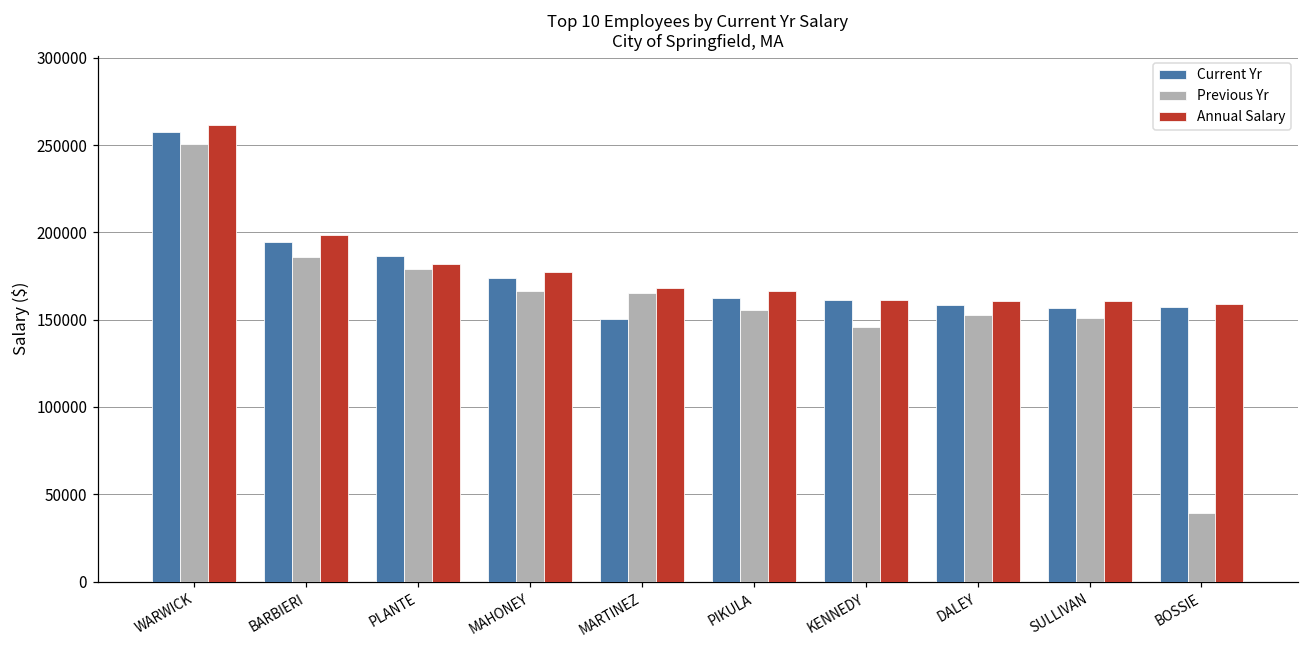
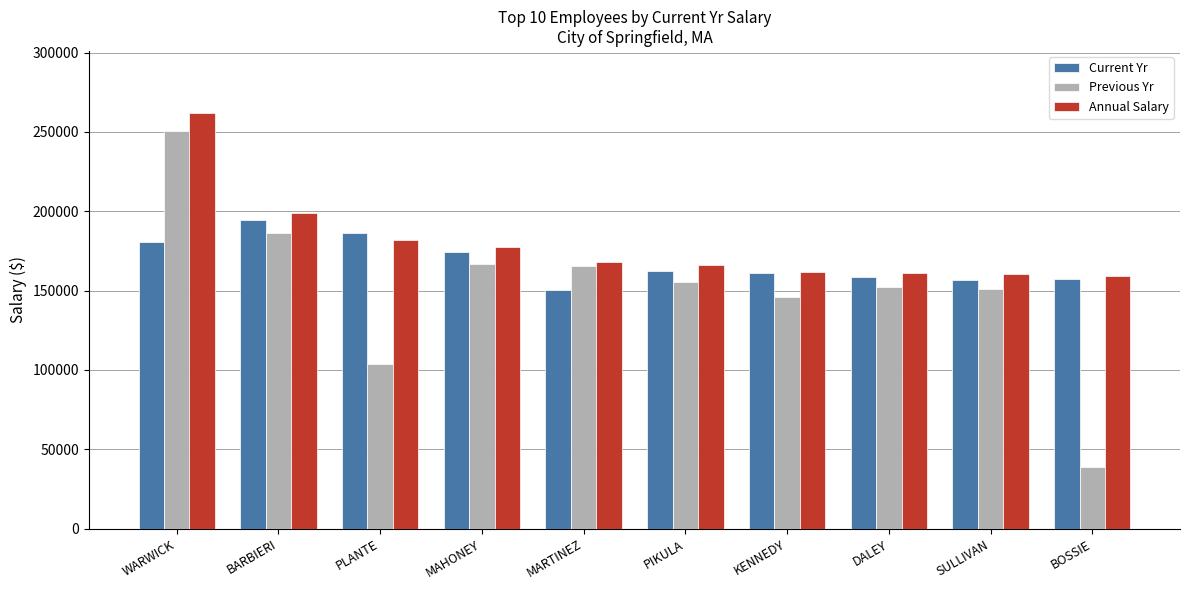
Current Yr, WARWICK: 257000 -> 180000
Previous Yr, PLANTE: 179000 -> 104000
